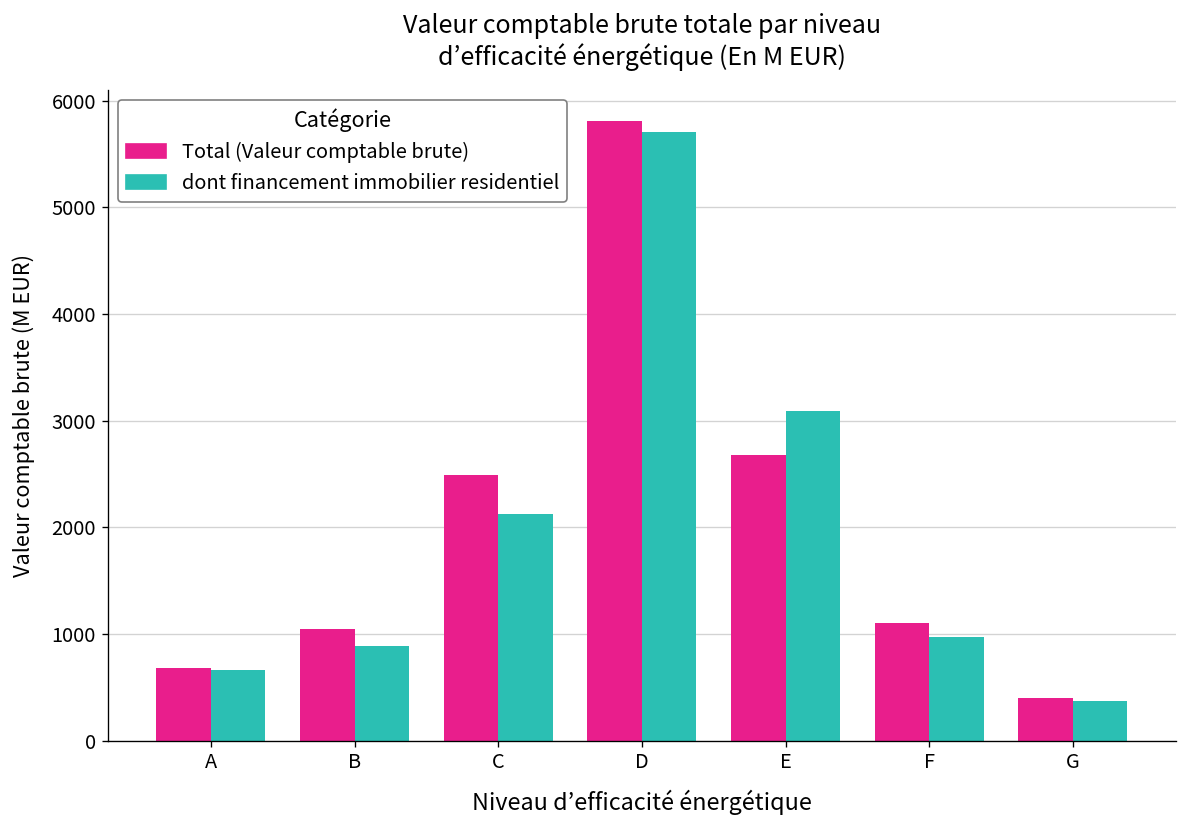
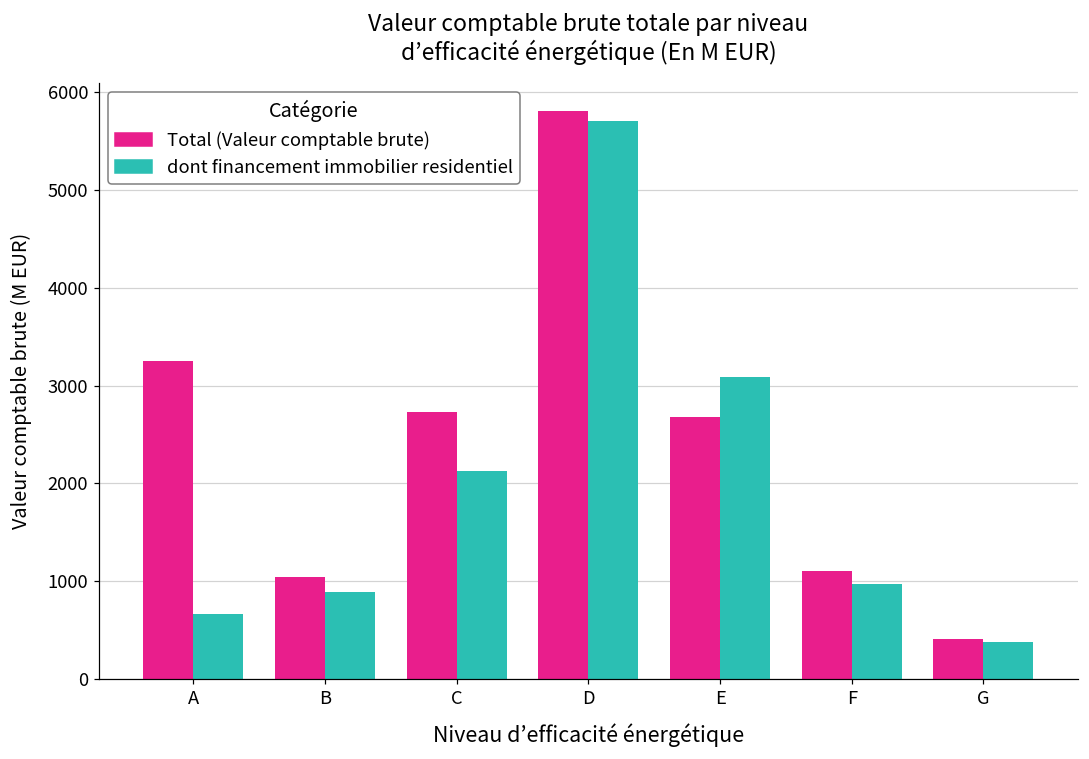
Total (Valeur comptable brute), A: 700 -> 3200
Total (Valeur comptable brute), C: 2500 -> 2700
